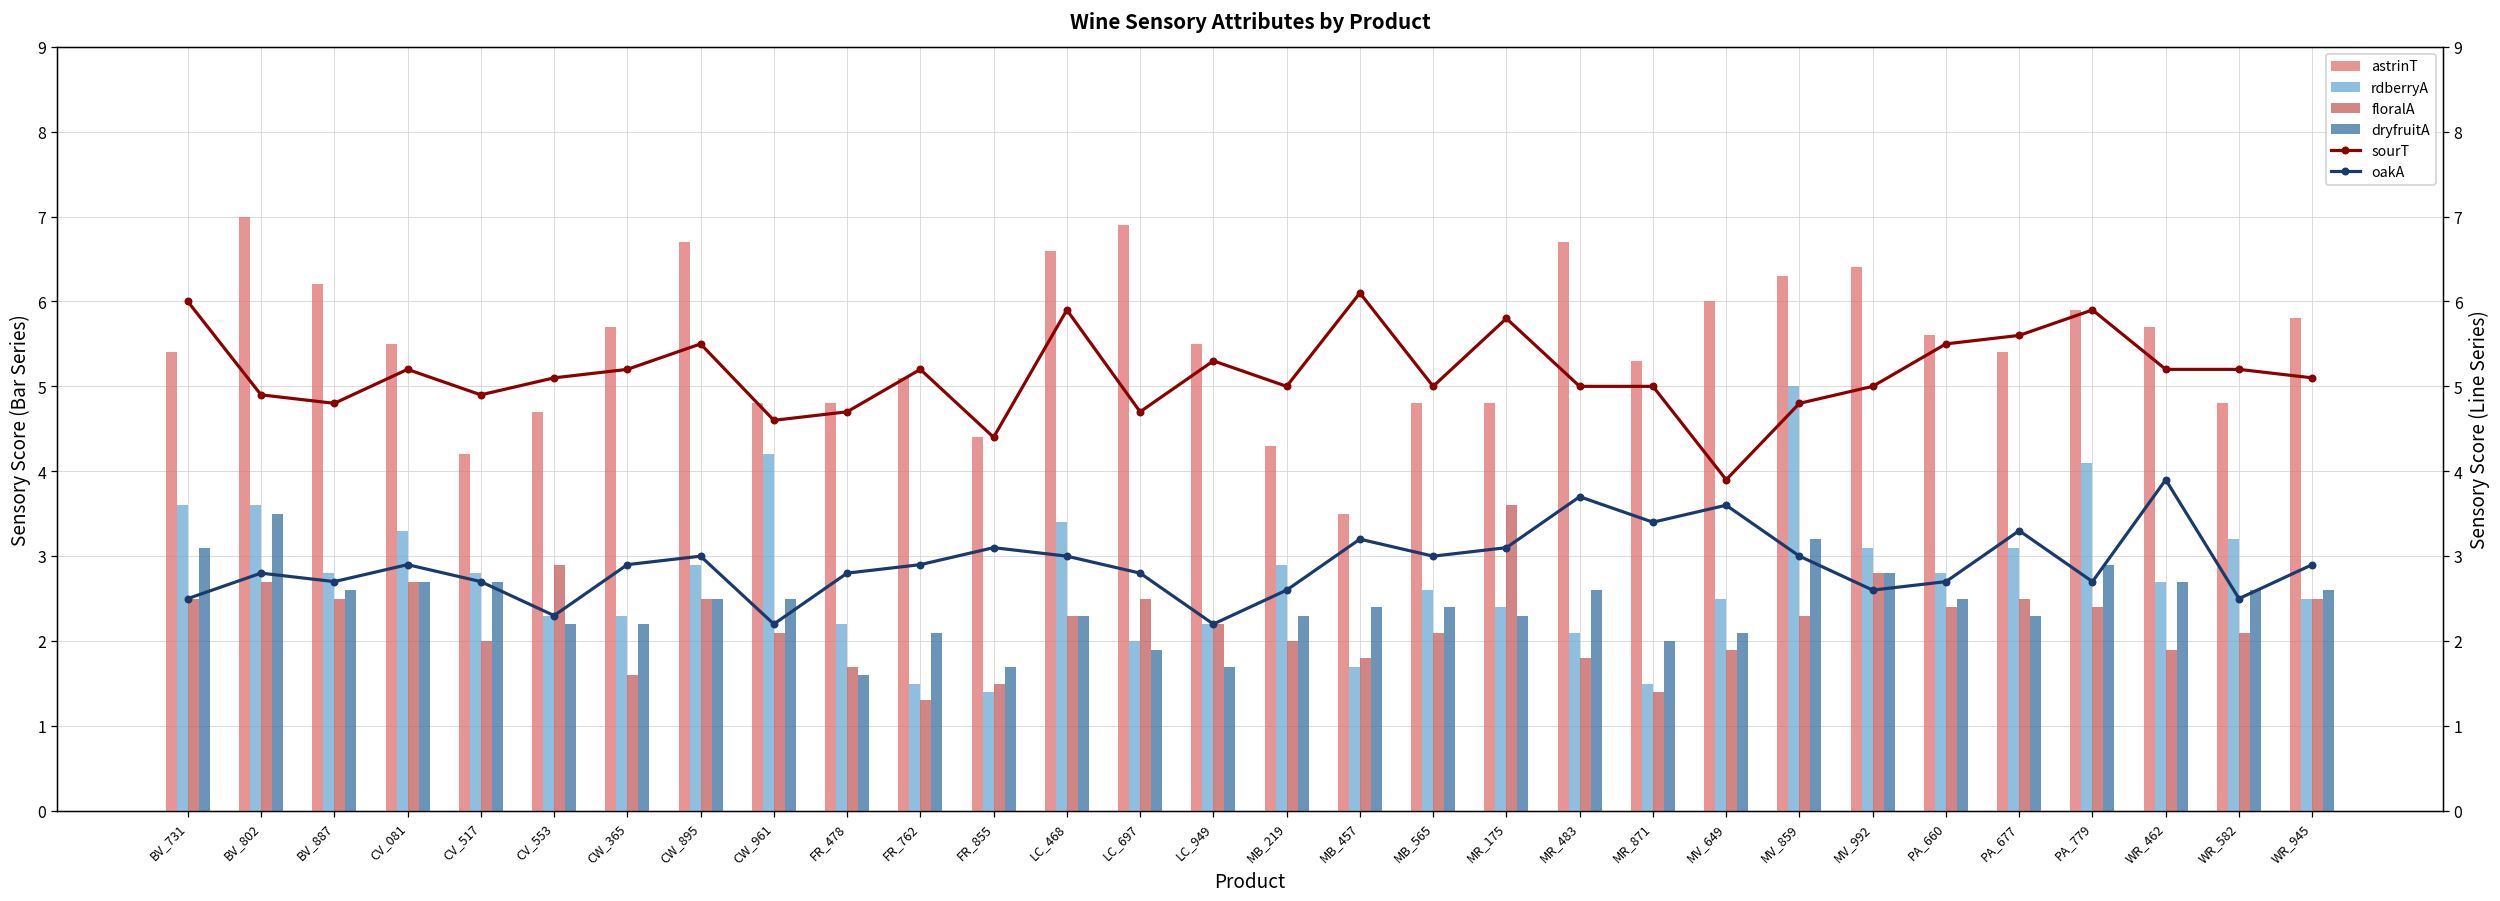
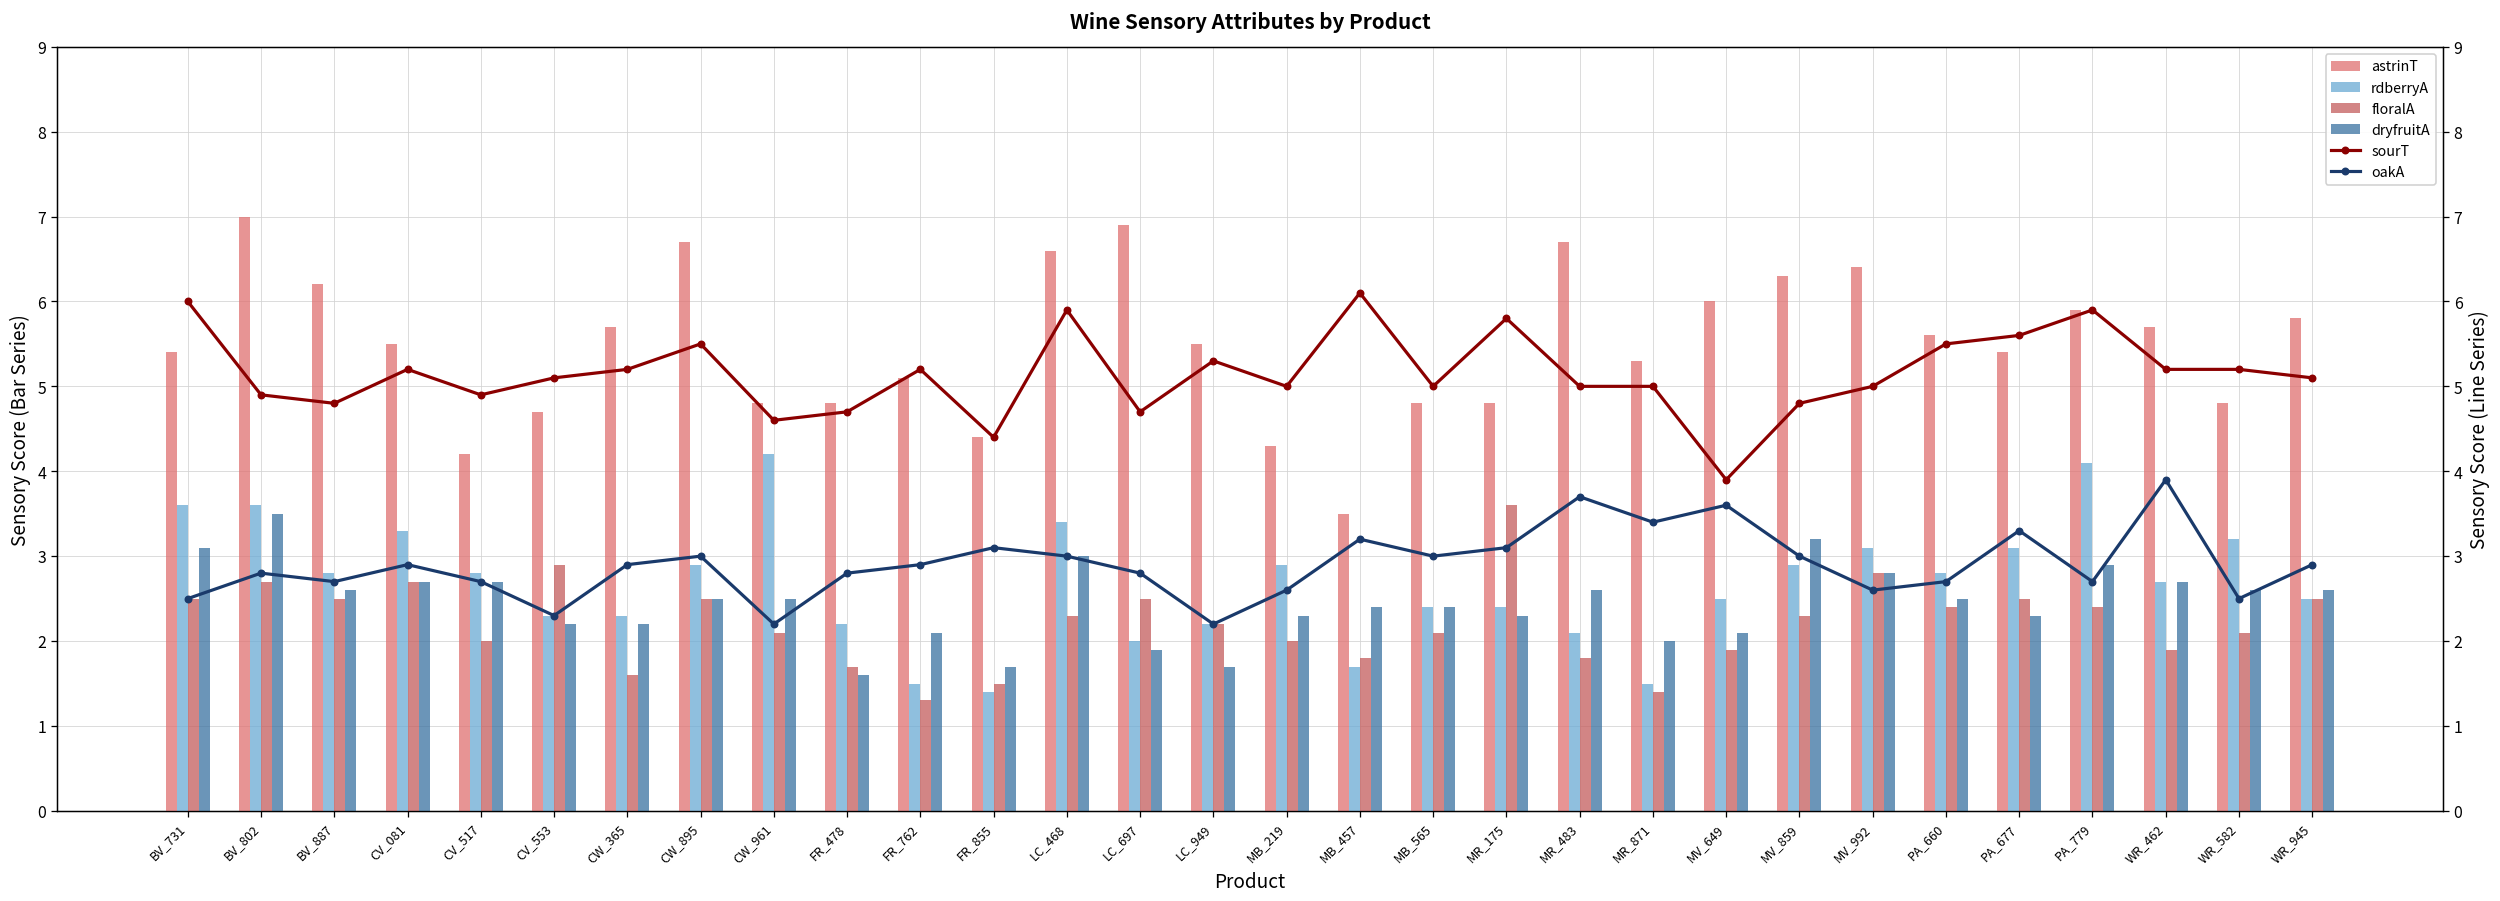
dryfruitA, LC_468: 2.3 -> 3.0
rdberryA, MB_565: 2.6 -> 2.4
rdberryA, MV_859: 5.0 -> 2.9
